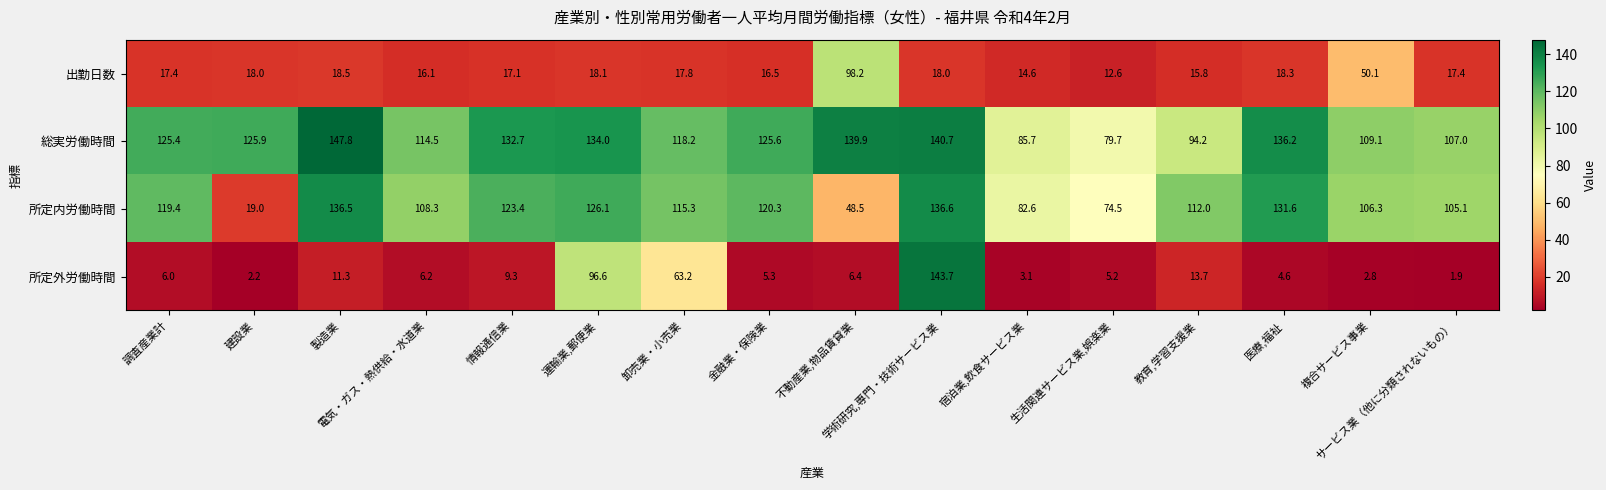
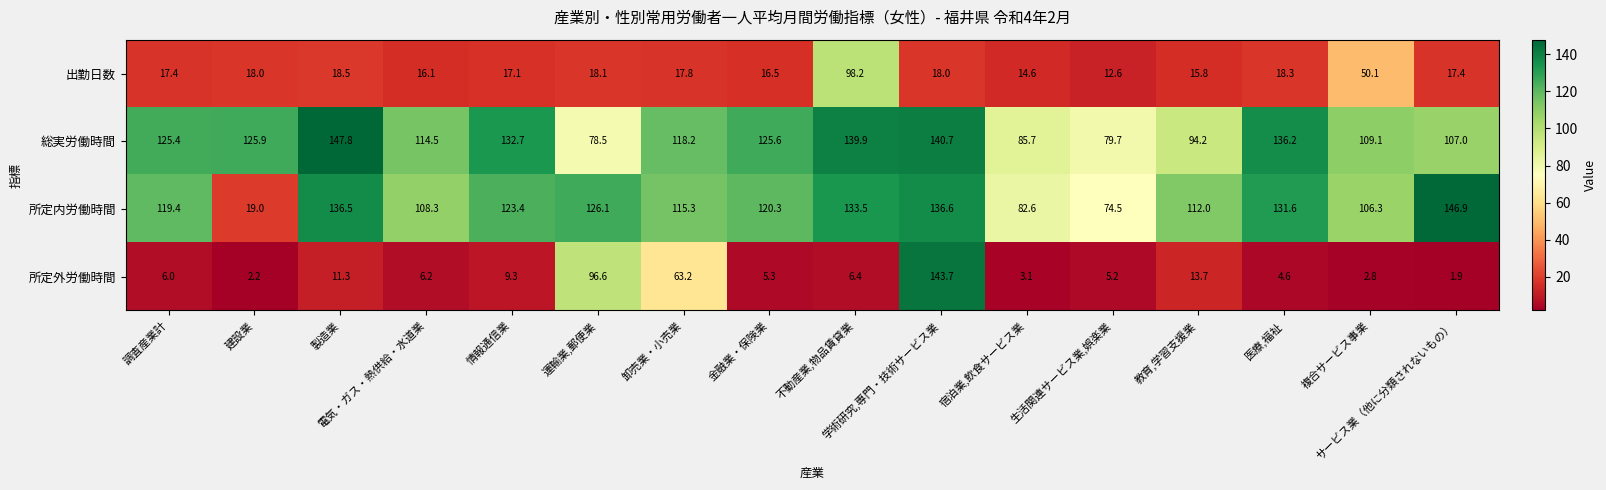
総実労働時間, 運輸業,郵便業: 134.0 -> 78.5
所定内労働時間, 不動産業,物品賃貸業: 48.5 -> 133.5
所定内労働時間, サービス業（他に分類されないもの）: 105.1 -> 146.9
